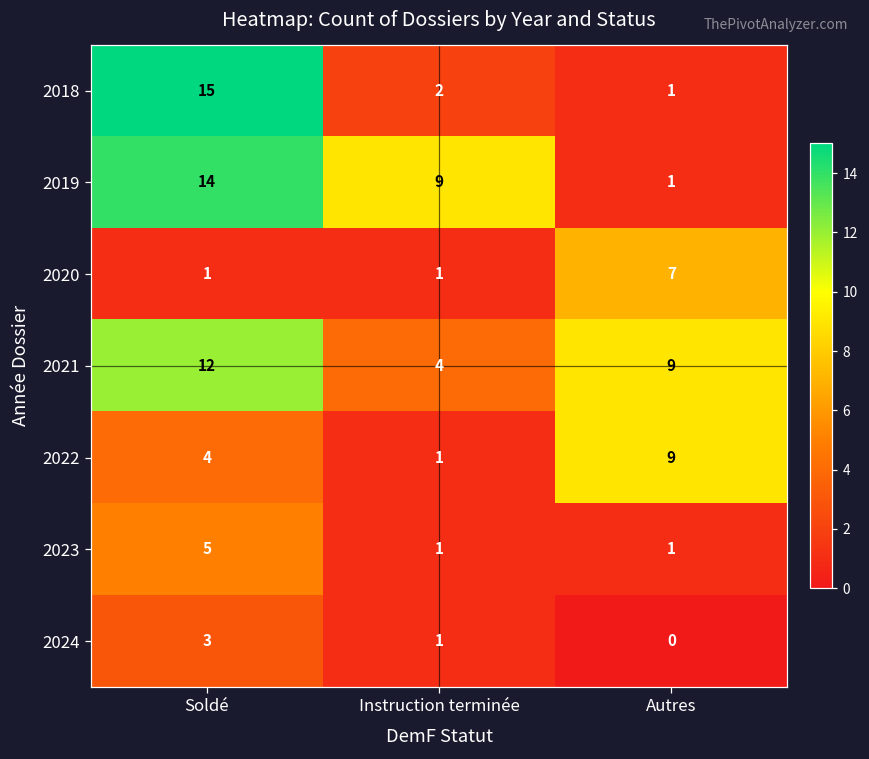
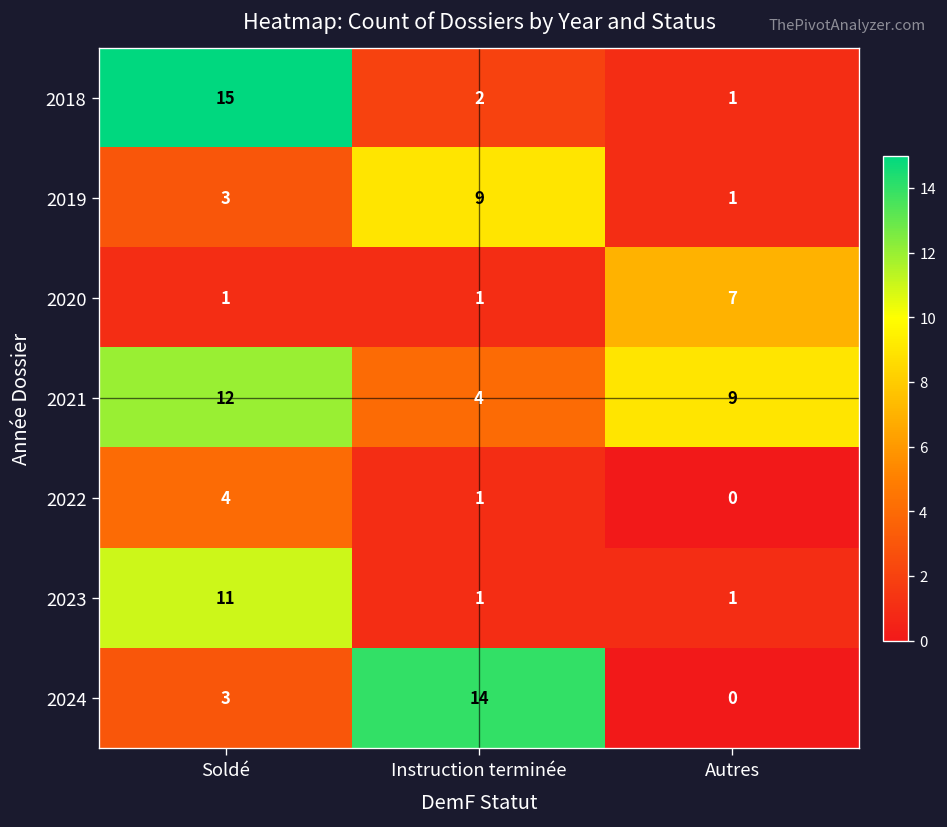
2019, Soldé: 14 -> 3
2022, Autres: 9 -> 0
2023, Soldé: 5 -> 11
2024, Instruction terminée: 1 -> 14
